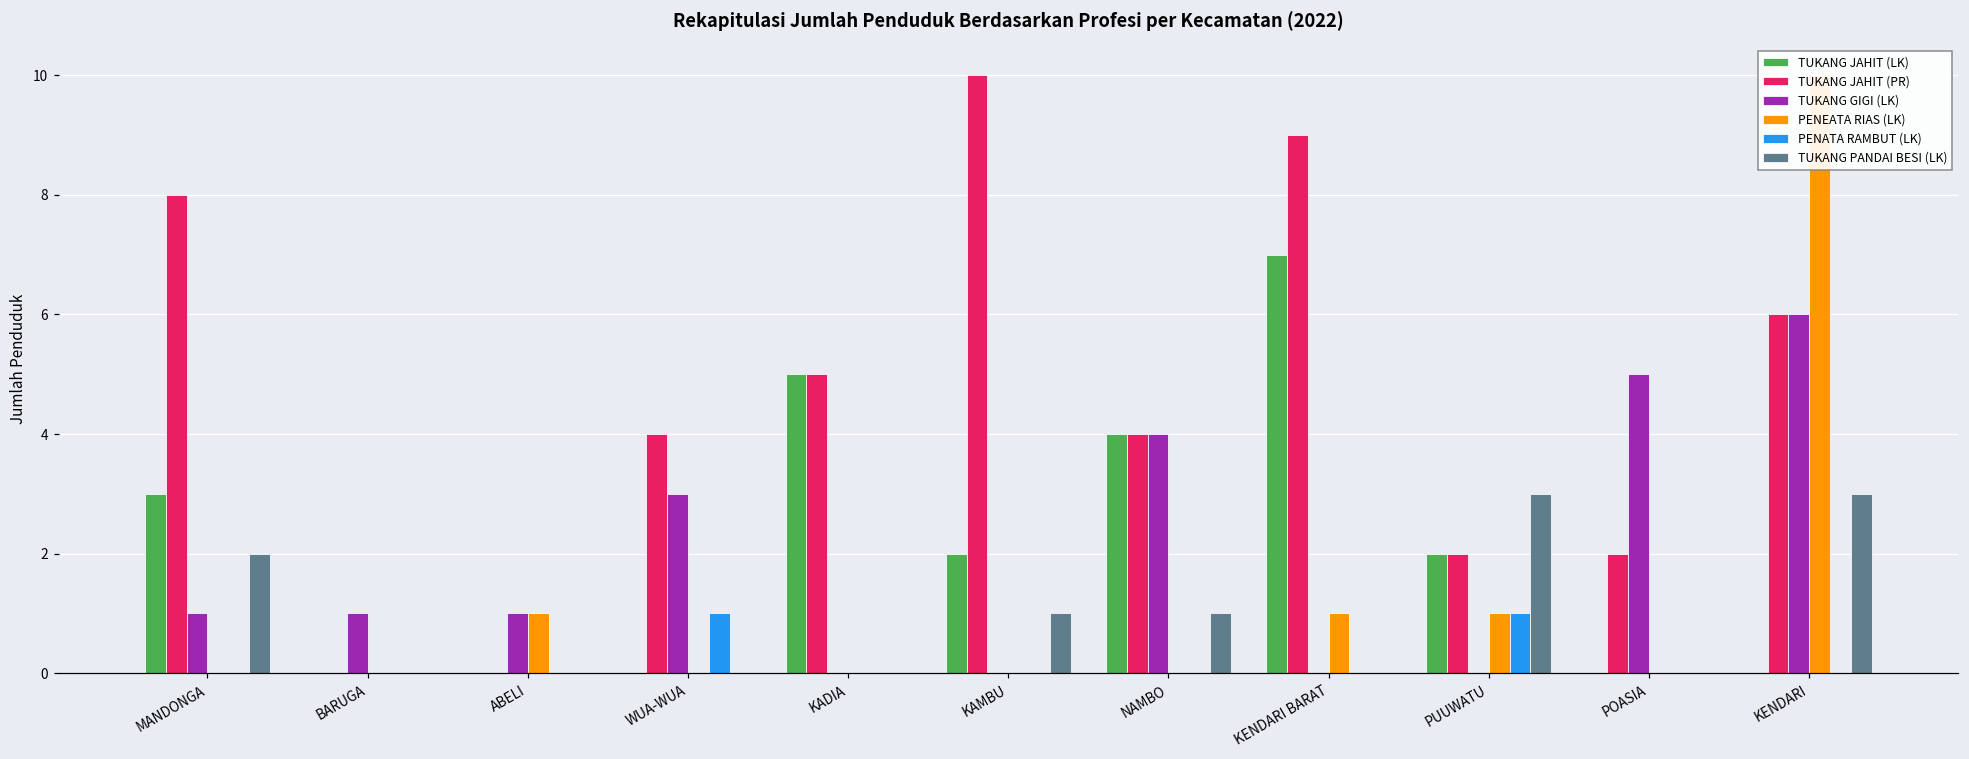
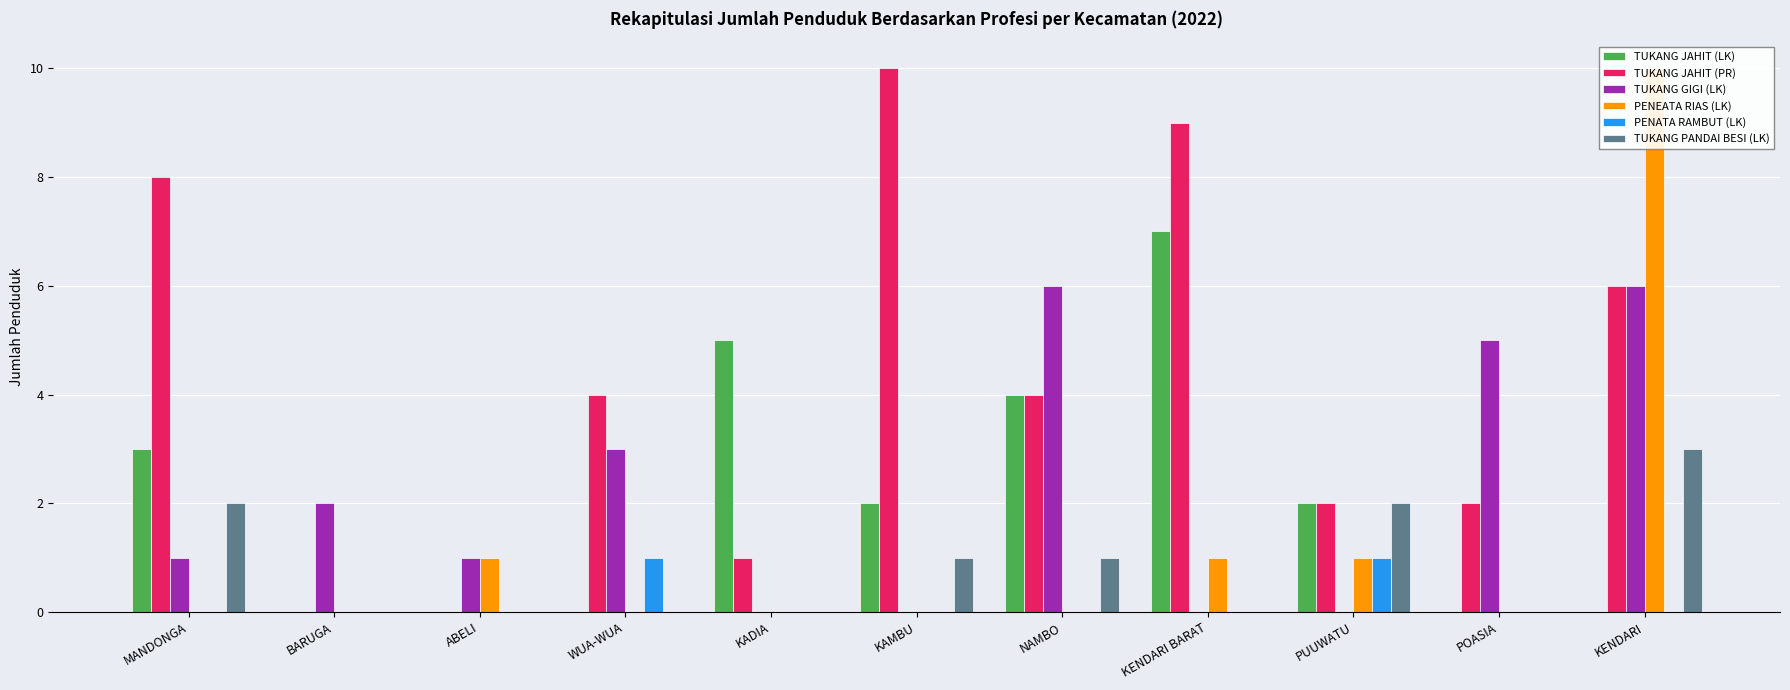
TUKANG GIGI (LK), BARUGA: 1 -> 2
TUKANG JAHIT (PR), KADIA: 5 -> 1
TUKANG GIGI (LK), NAMBO: 4 -> 6
TUKANG PANDAI BESI (LK), PUUWATU: 3 -> 2
